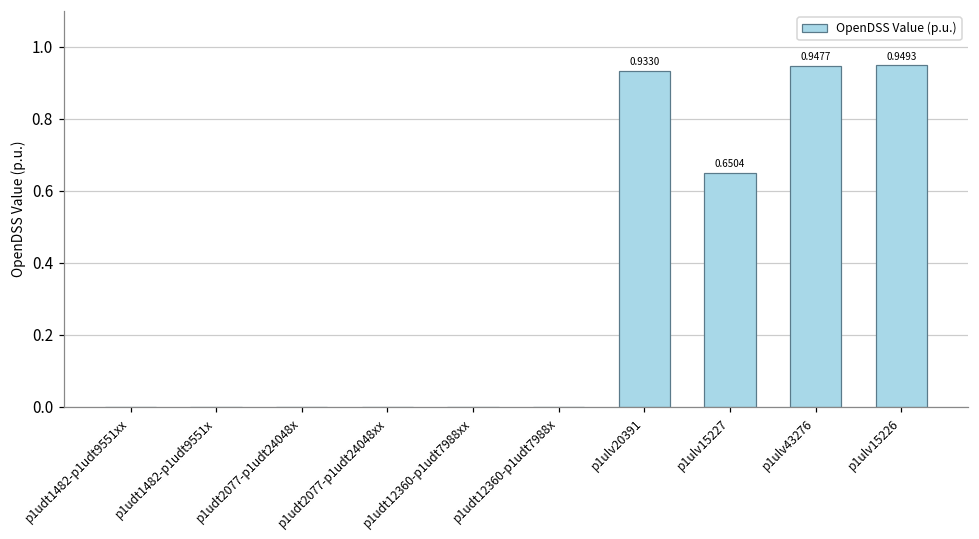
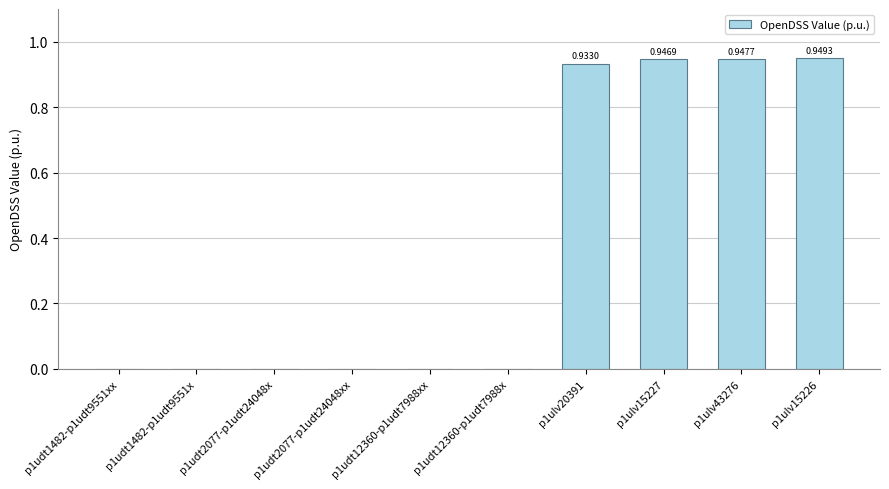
p1ulv15227: 0.6504 -> 0.9469
